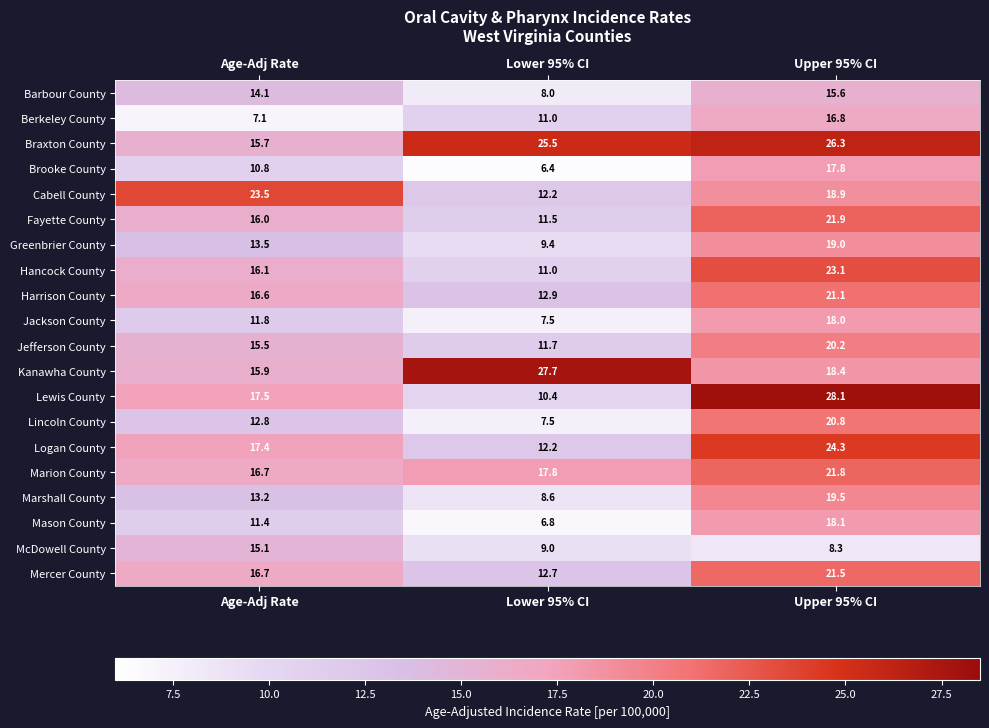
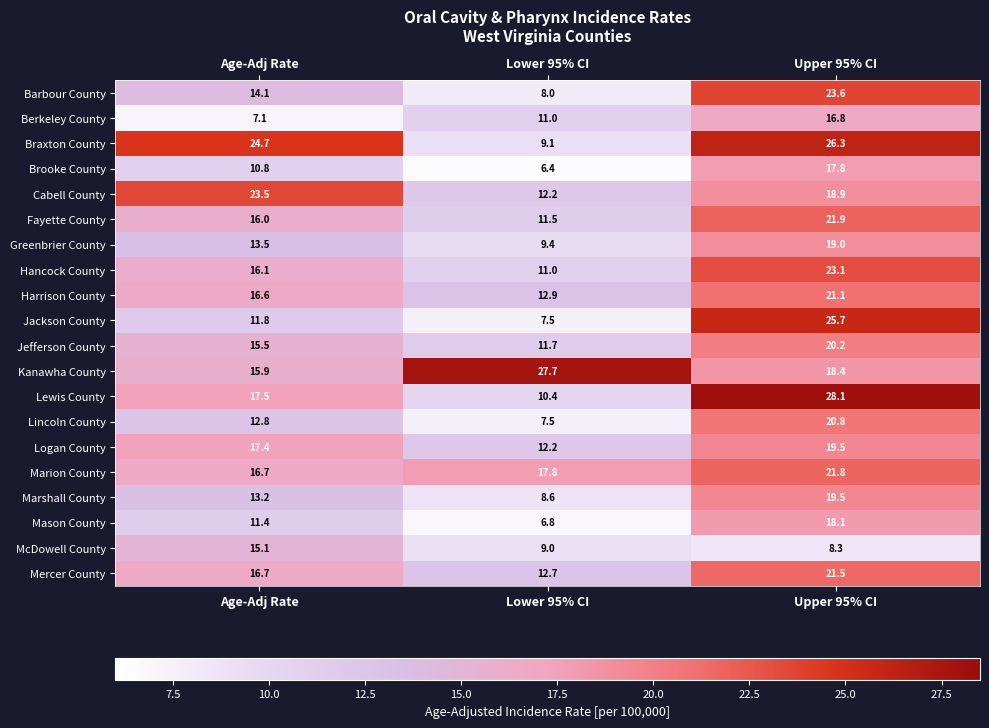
Barbour County, Upper 95% CI: 15.6 -> 23.6
Braxton County, Age-Adj Rate: 15.7 -> 24.7
Braxton County, Lower 95% CI: 25.5 -> 9.1
Jackson County, Upper 95% CI: 18.0 -> 25.7
Logan County, Upper 95% CI: 24.3 -> 19.5
